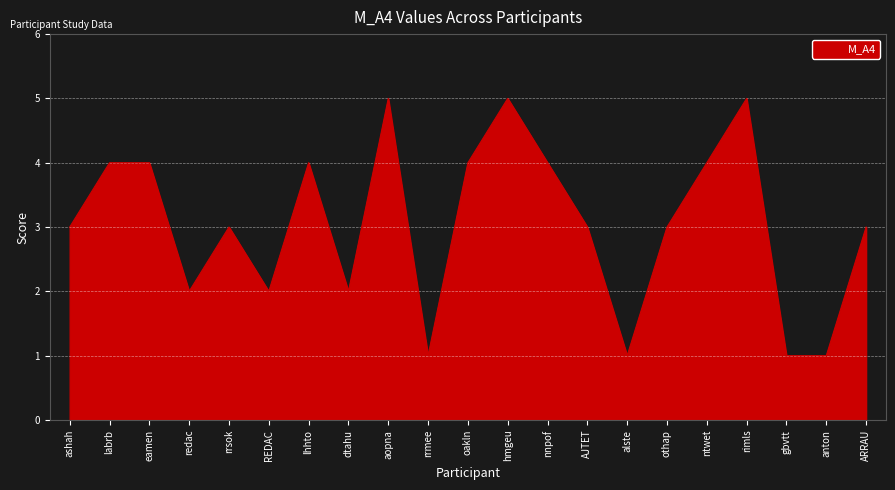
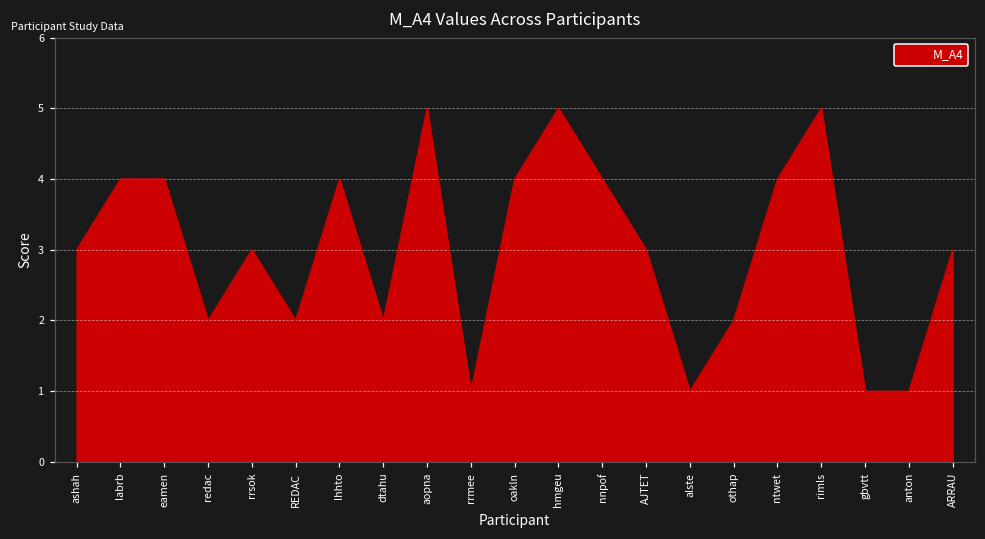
othap: 3 -> 2
